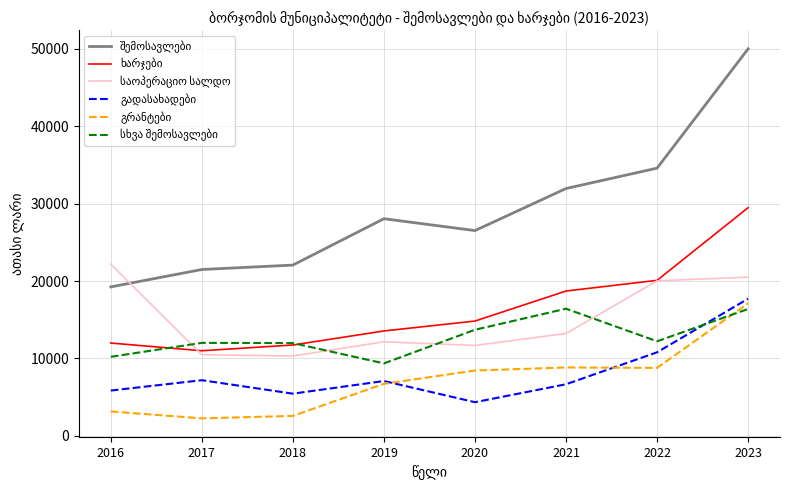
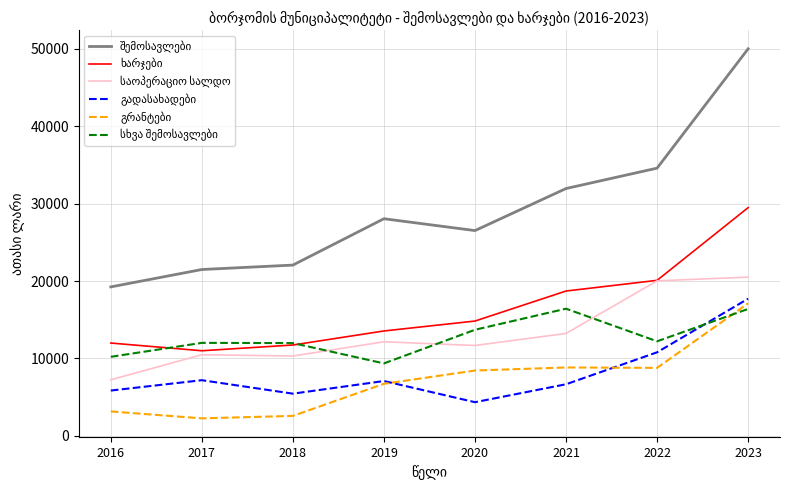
საოპერაციო სალდო, 2016: 22000 -> 7000
